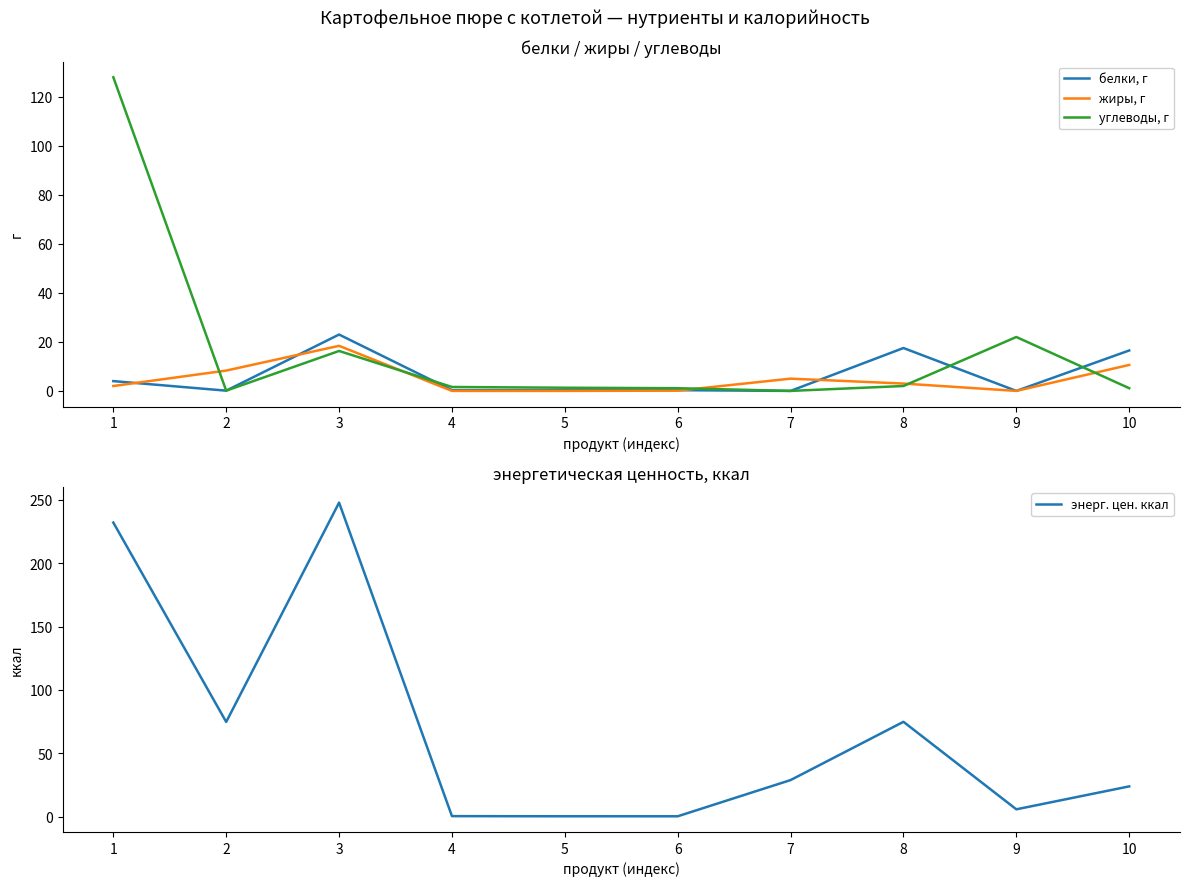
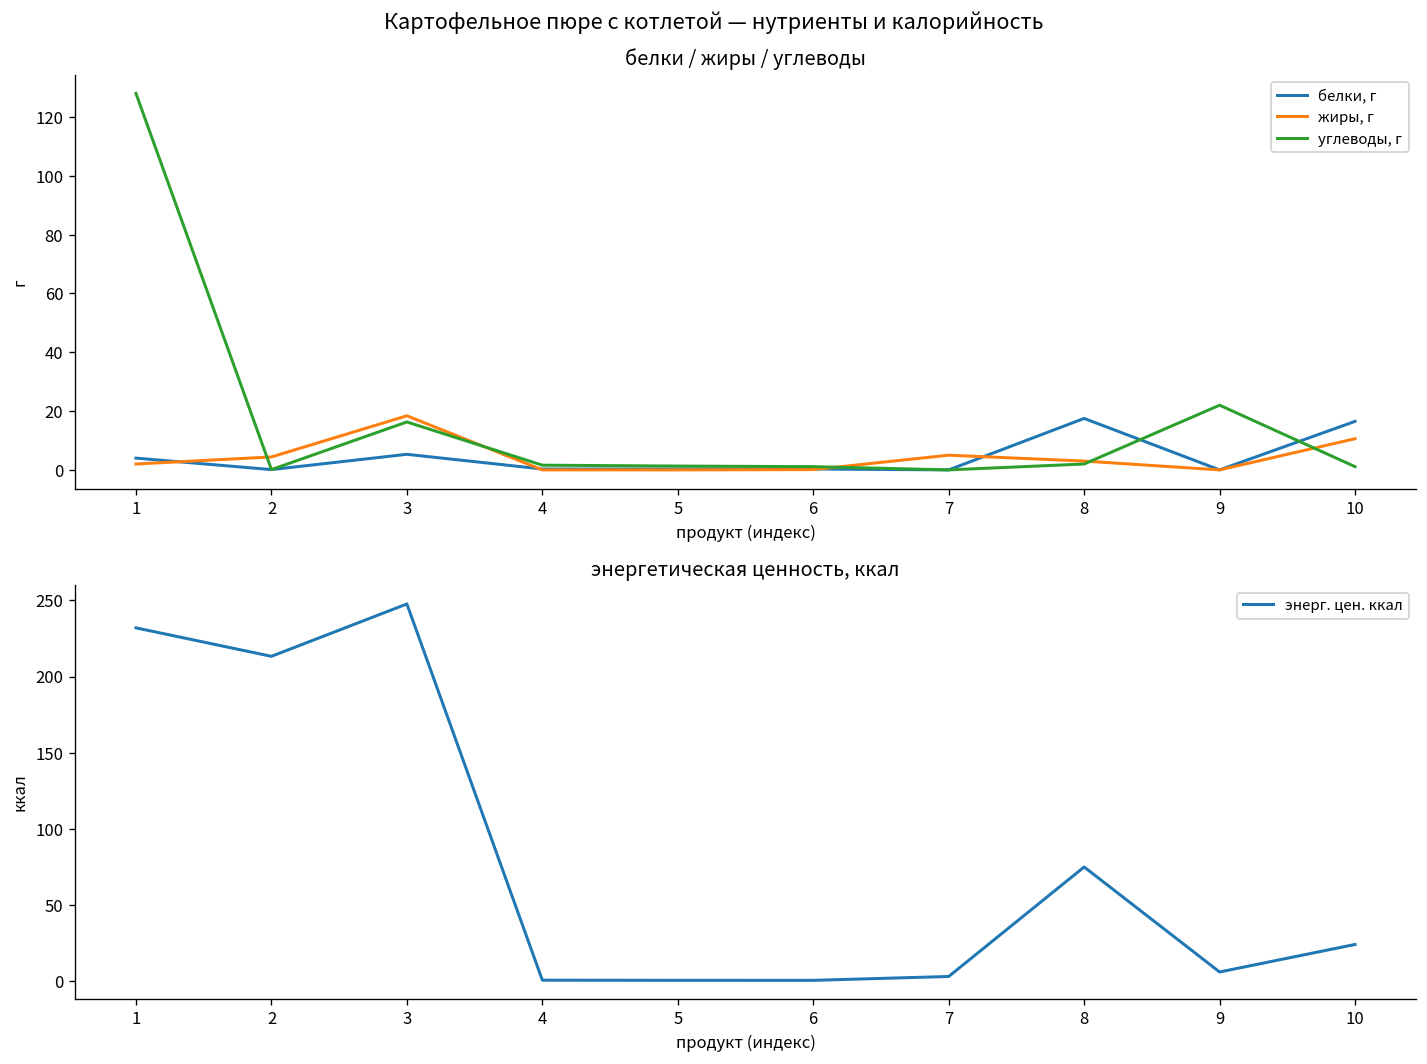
белки / жиры / углеводы, жиры, г, 2: 8 -> 4
белки / жиры / углеводы, белки, г, 3: 23 -> 5
энергетическая ценность, ккал, 2: 75 -> 213
энергетическая ценность, ккал, 7: 29 -> 3
